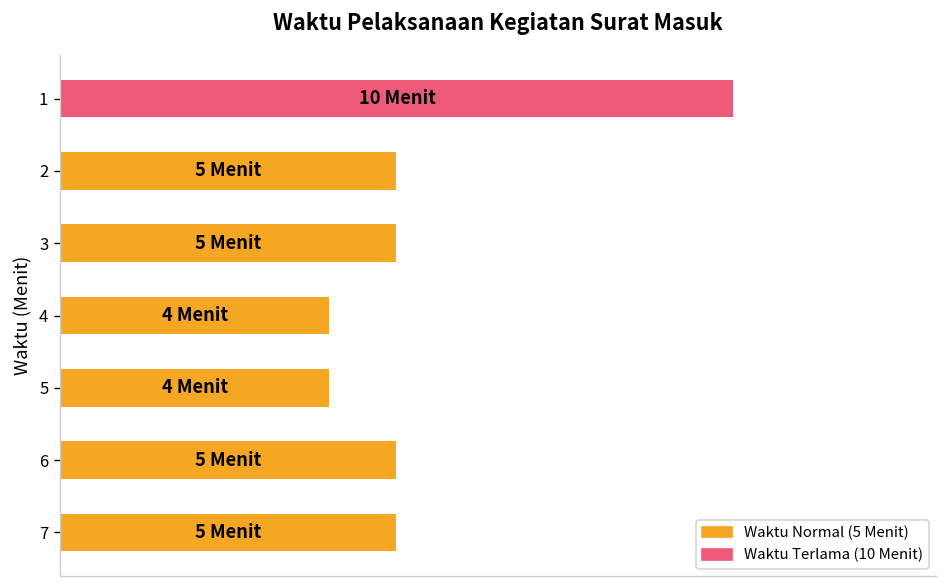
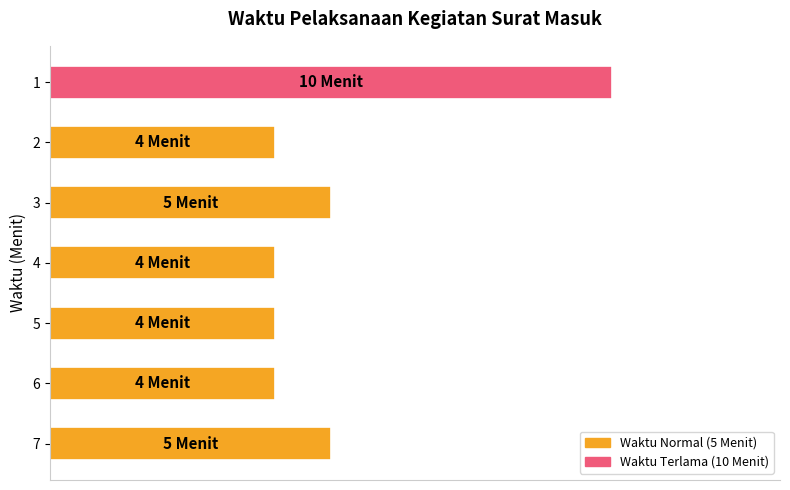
2: 5 -> 4
6: 5 -> 4
